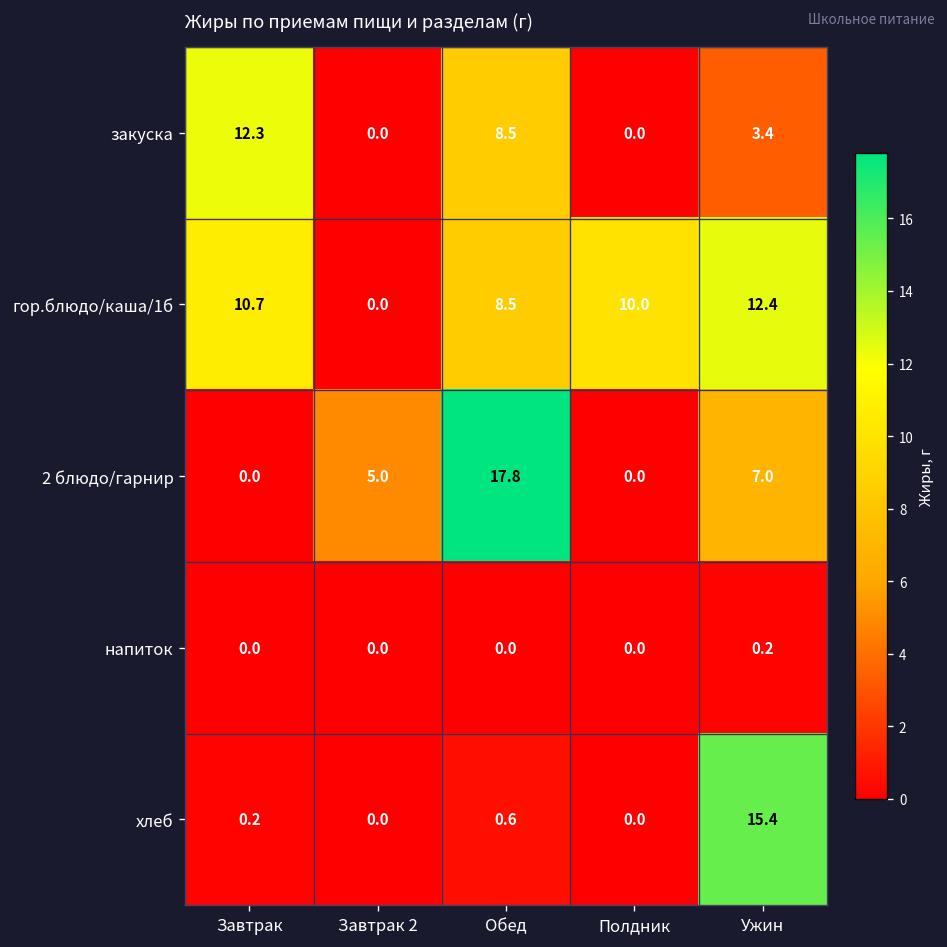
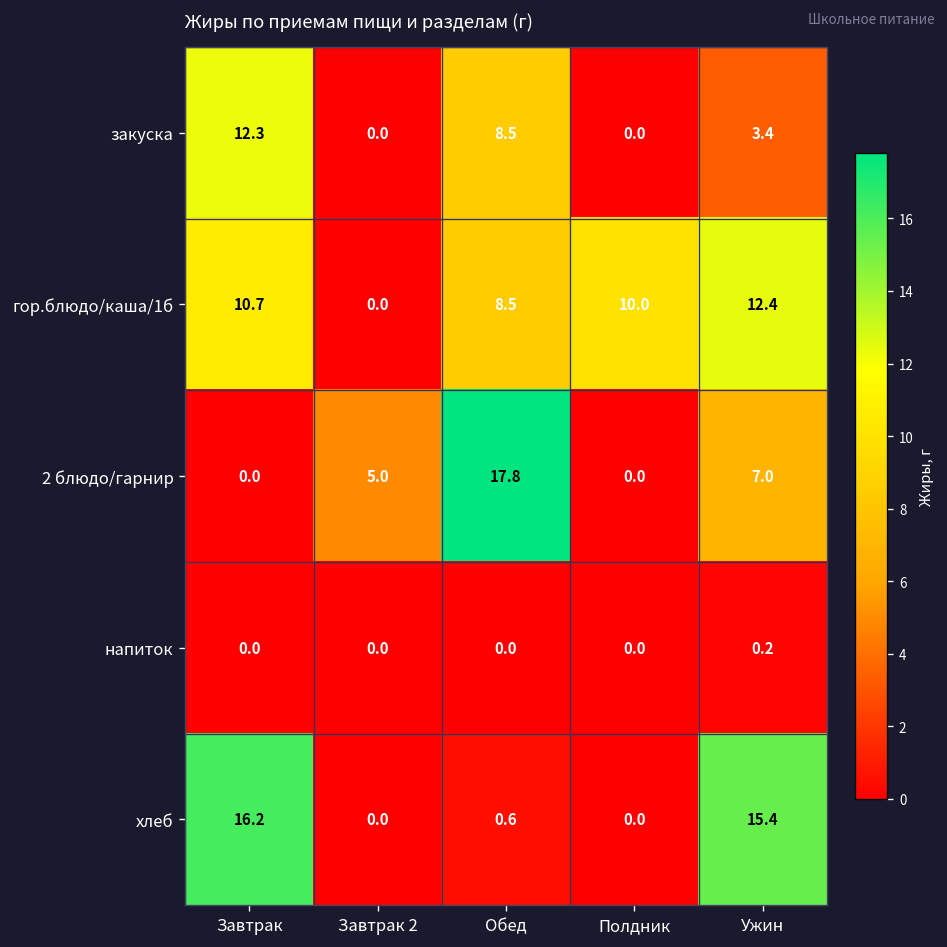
хлеб, Завтрак: 0.2 -> 16.2
